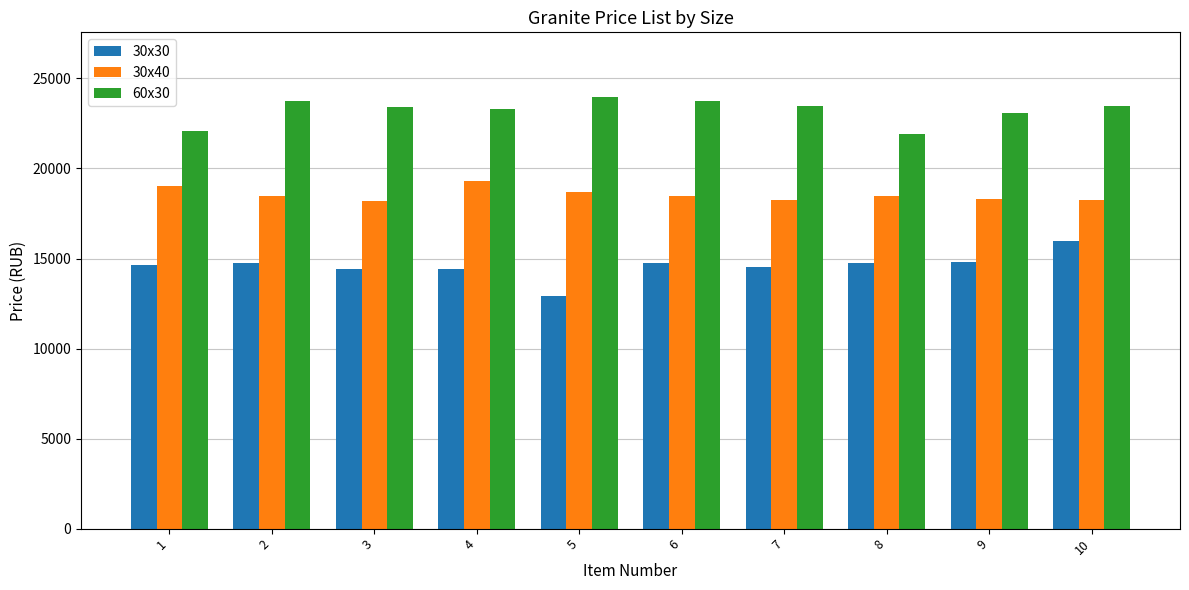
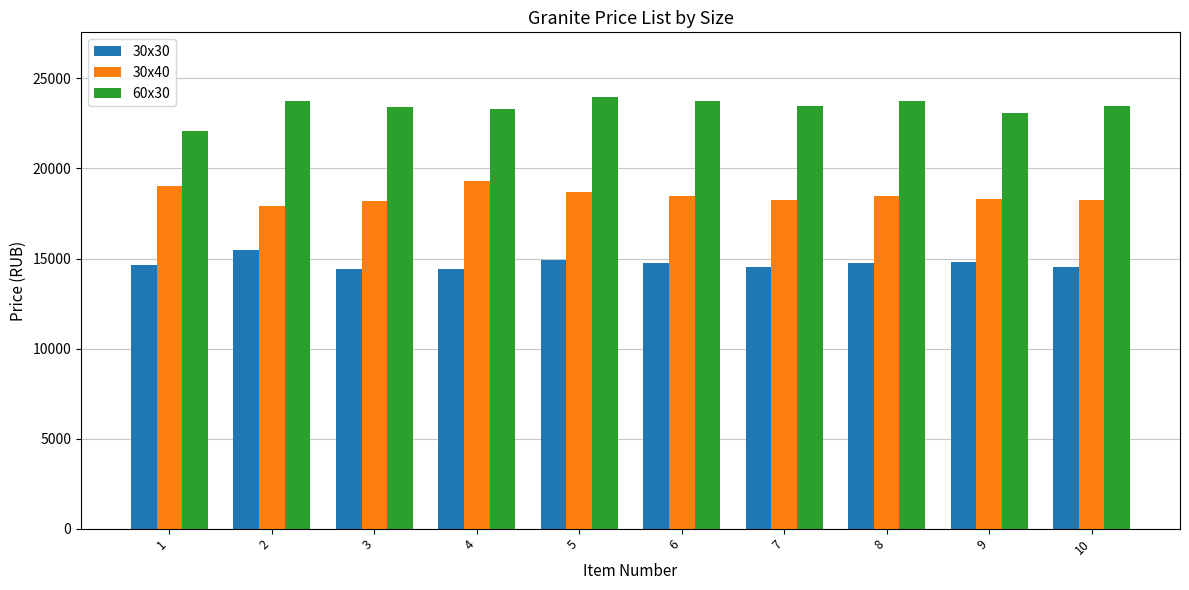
30x30, 2: 14700 -> 15500
30x40, 2: 18500 -> 17900
30x30, 5: 12900 -> 14900
60x30, 8: 21900 -> 23800
30x30, 10: 15900 -> 14600
